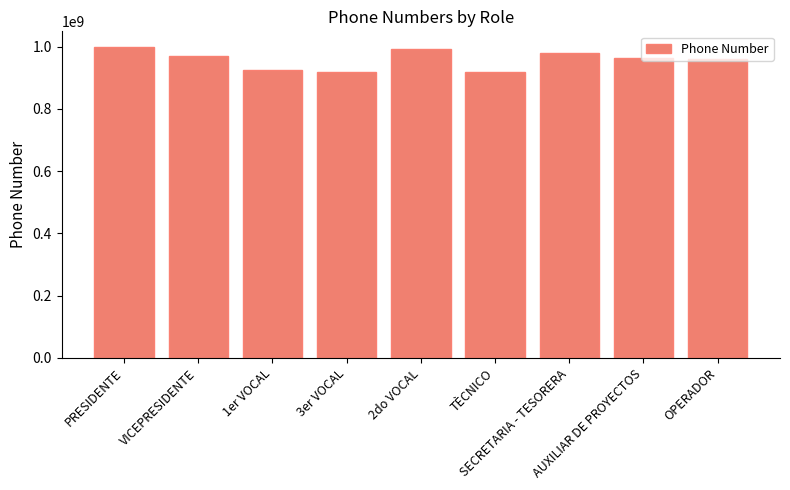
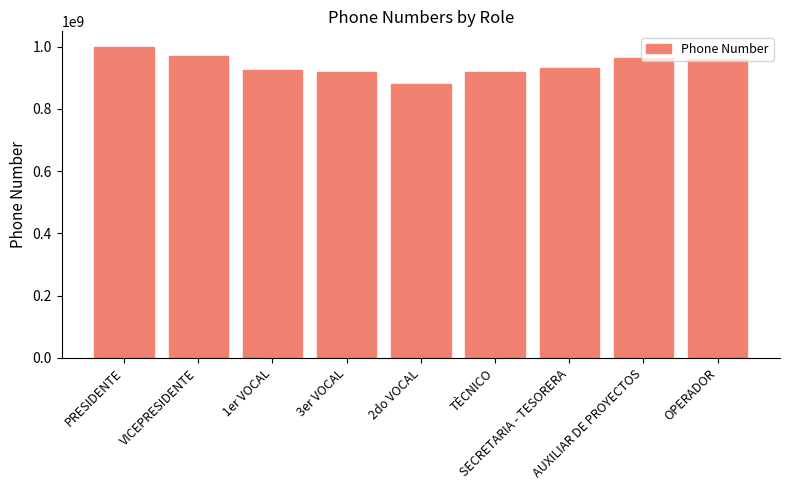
2do VOCAL: 990000000 -> 880000000
SECRETARIA - TESORERA: 980000000 -> 930000000
